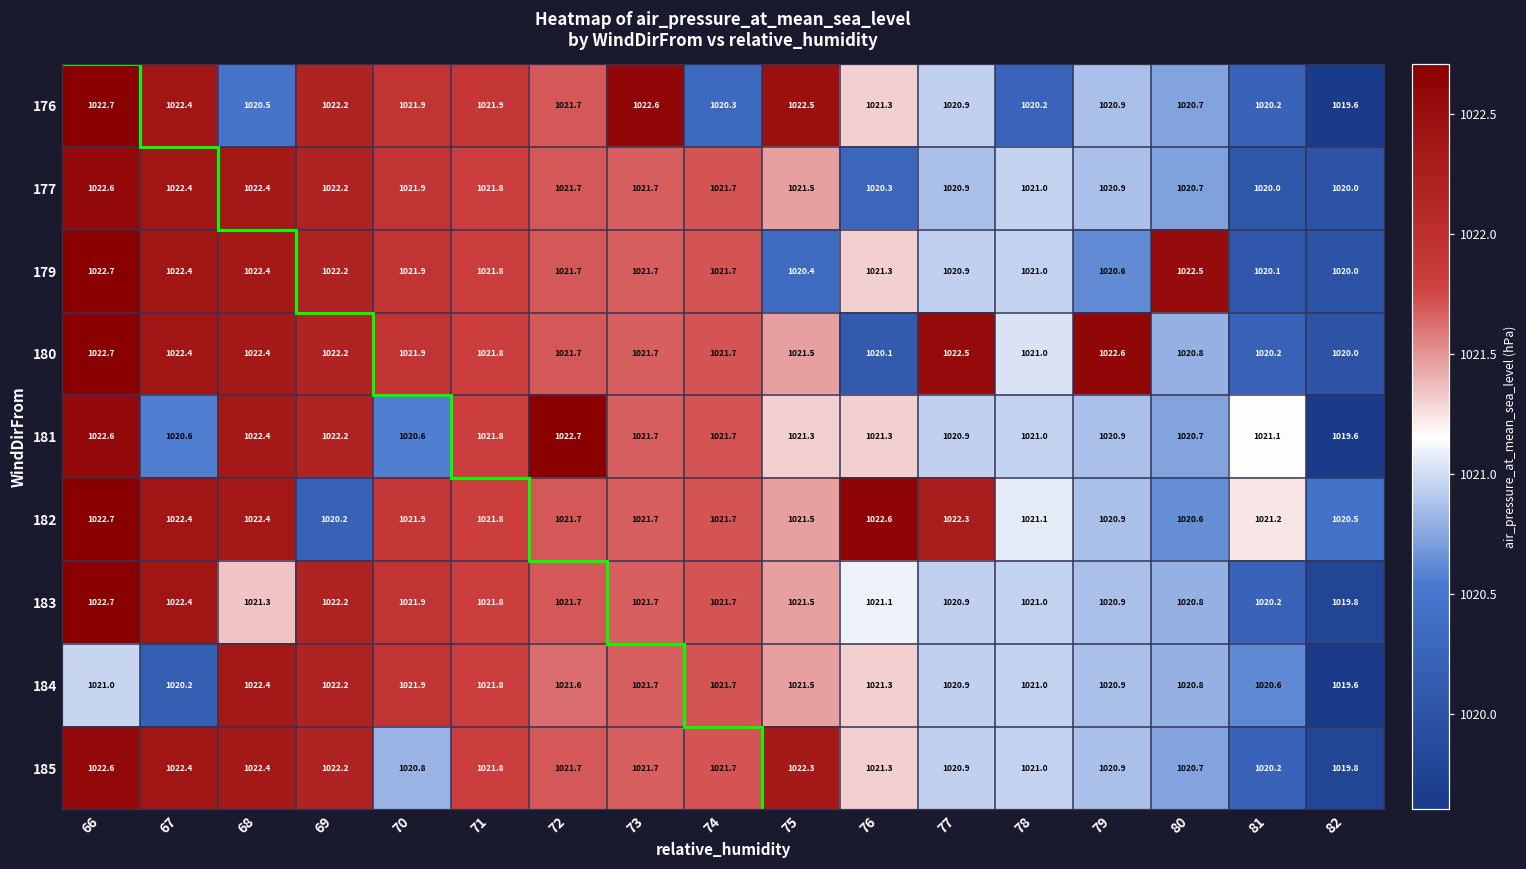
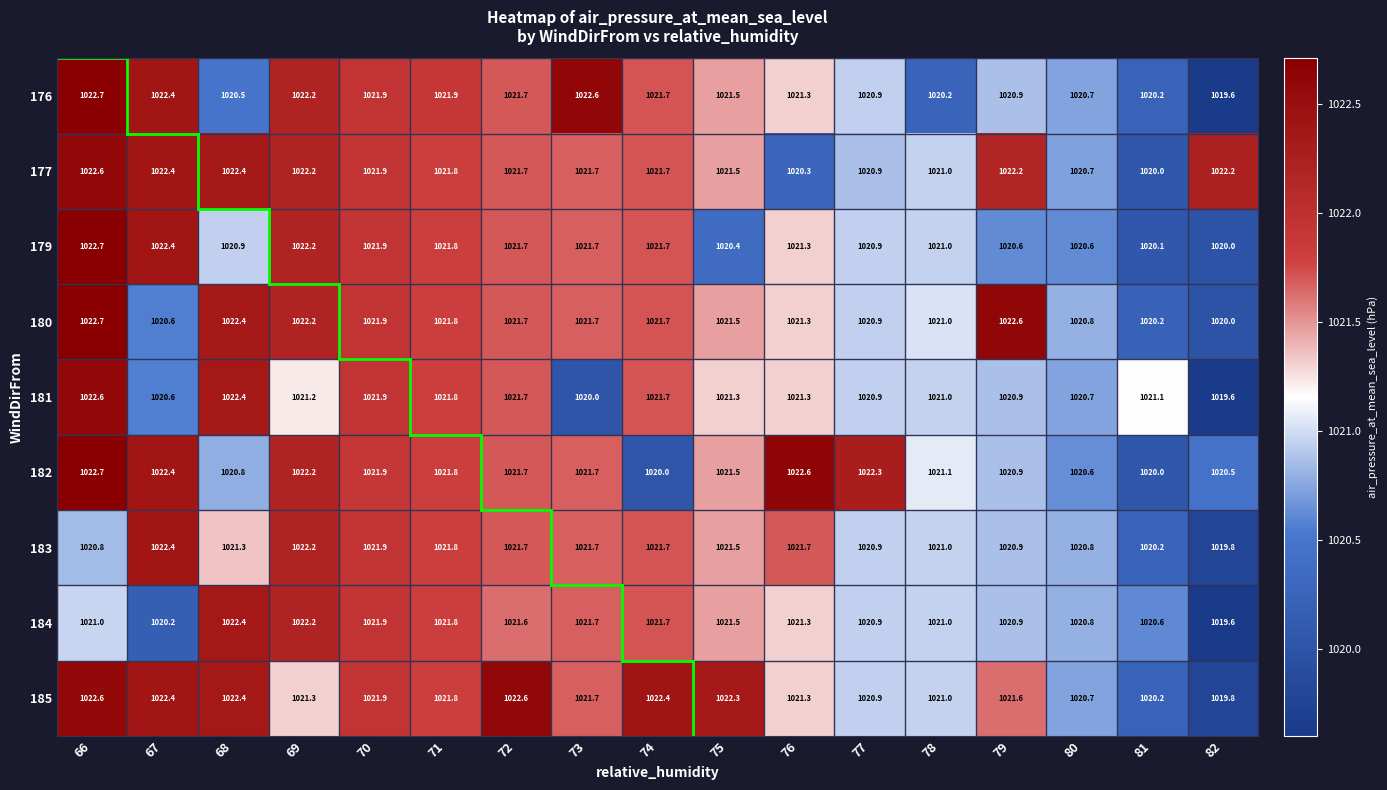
176, 74: 1020.3 -> 1021.7
176, 75: 1022.5 -> 1021.5
177, 79: 1020.9 -> 1022.2
177, 82: 1020.0 -> 1022.2
179, 68: 1022.4 -> 1020.9
179, 80: 1022.5 -> 1020.6
180, 67: 1022.4 -> 1020.6
180, 76: 1020.1 -> 1021.3
180, 77: 1022.5 -> 1020.9
181, 69: 1022.2 -> 1021.2
181, 70: 1020.6 -> 1021.9
181, 72: 1022.7 -> 1021.7
181, 73: 1021.7 -> 1020.0
182, 68: 1022.4 -> 1020.8
182, 69: 1020.2 -> 1022.2
182, 74: 1021.7 -> 1020.0
182, 81: 1021.2 -> 1020.0
183, 66: 1022.7 -> 1020.8
183, 76: 1021.1 -> 1021.7
185, 69: 1022.2 -> 1021.3
185, 70: 1020.8 -> 1021.9
185, 72: 1021.7 -> 1022.6
185, 74: 1021.7 -> 1022.4
185, 79: 1020.9 -> 1021.6
